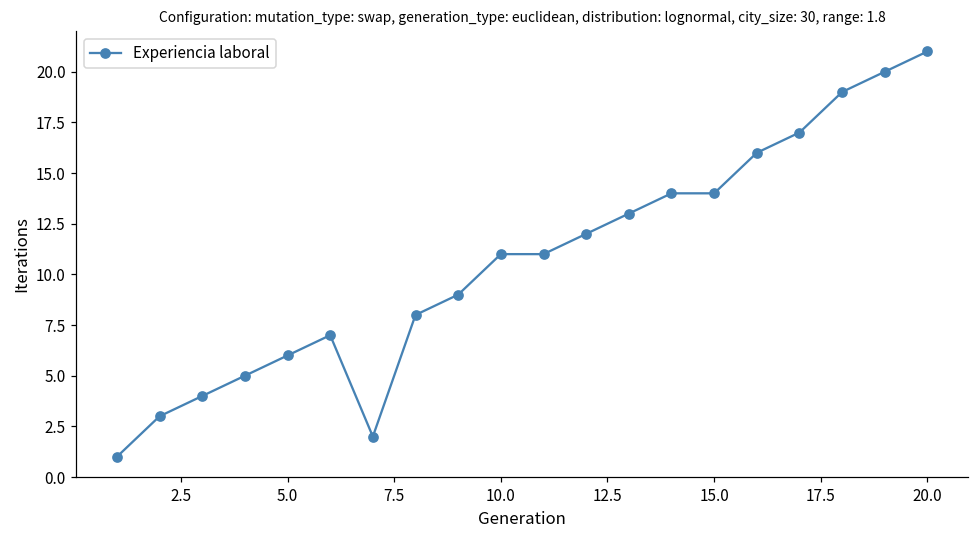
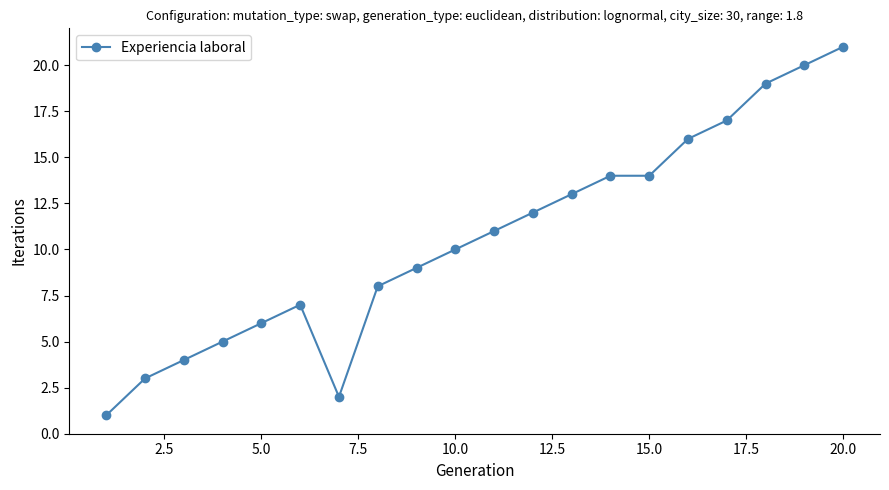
10.0: 11 -> 10
